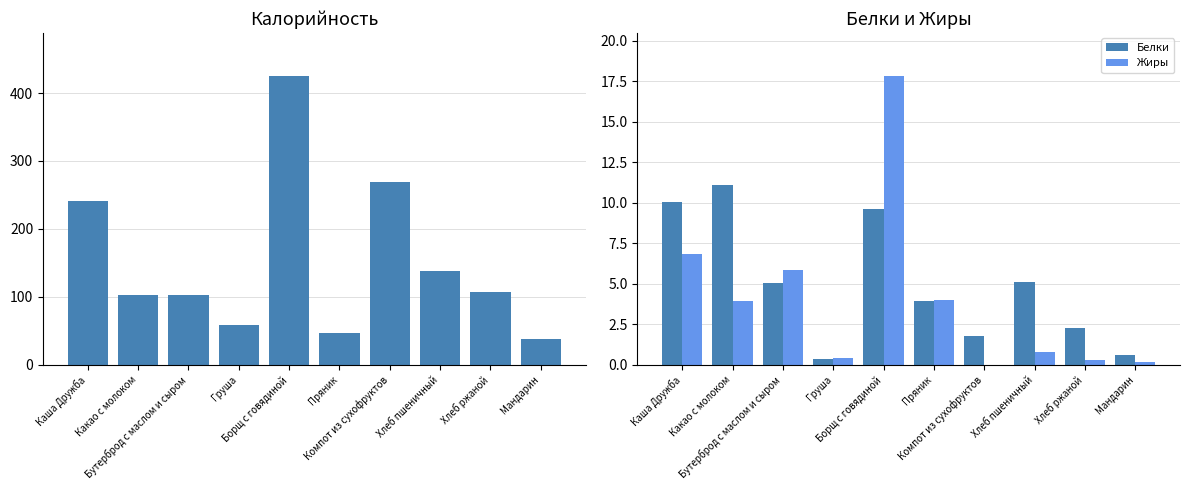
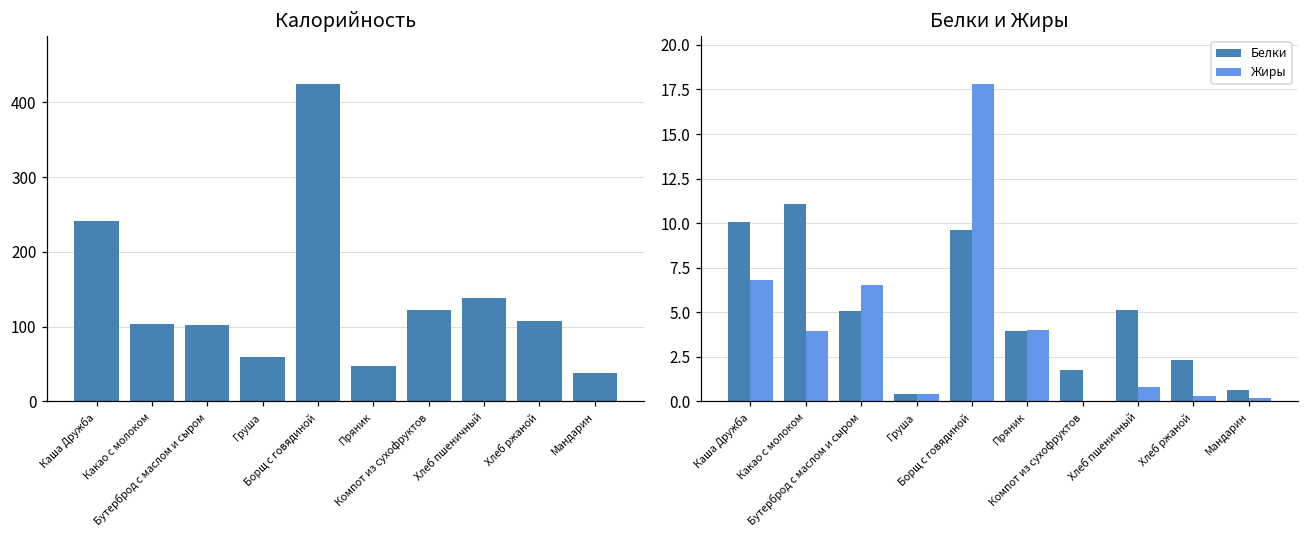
Калорийность, Компот из сухофруктов: 270 -> 120
Белки и Жиры, Жиры, Бутерброд с маслом и сыром: 5.9 -> 6.5
